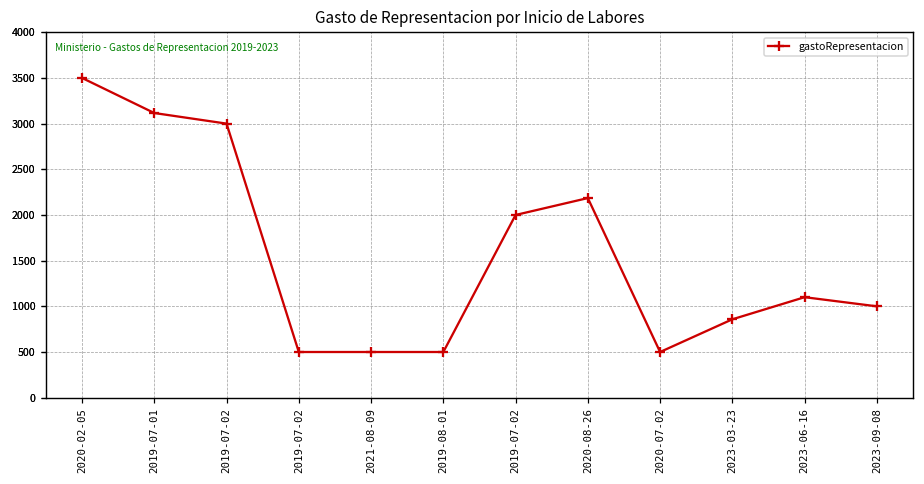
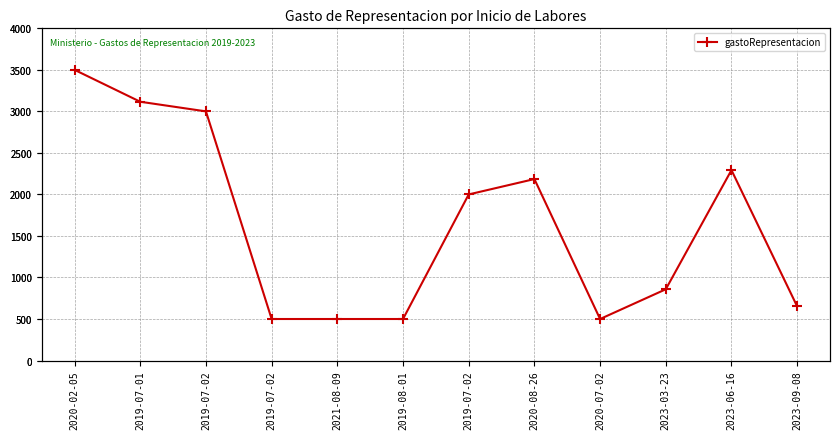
2023-06-16: 1100 -> 2300
2023-09-08: 1000 -> 700
